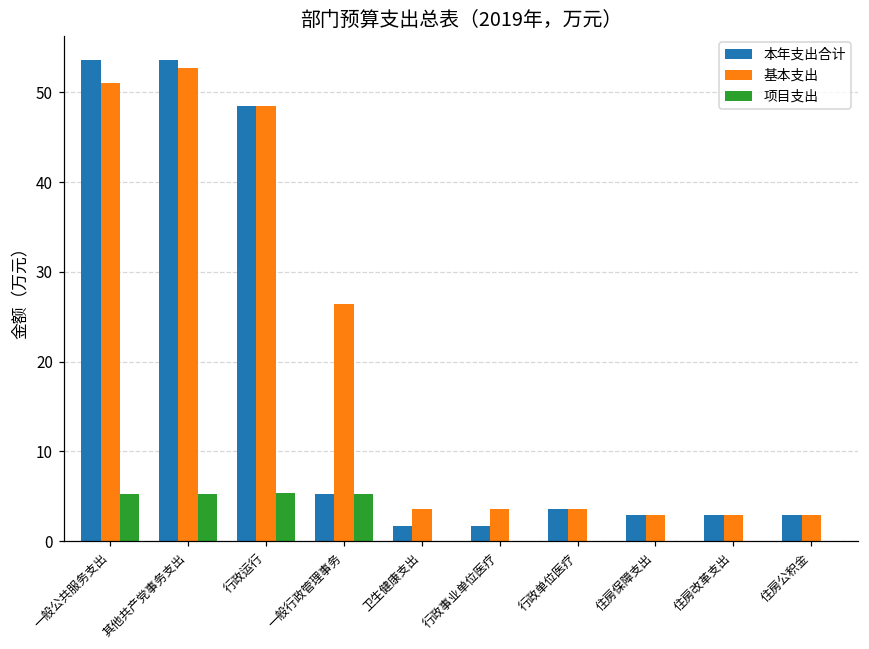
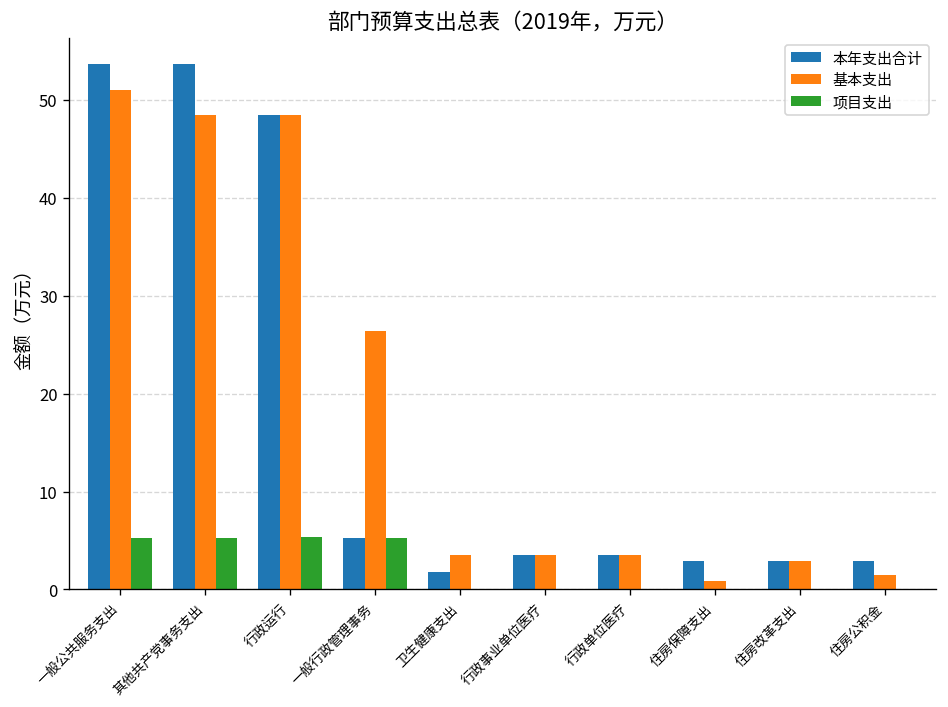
基本支出, 其他共产党事务支出: 53 -> 48
本年支出合计, 行政事业单位医疗: 2 -> 4
基本支出, 住房保障支出: 3 -> 1
基本支出, 住房公积金: 3 -> 1
